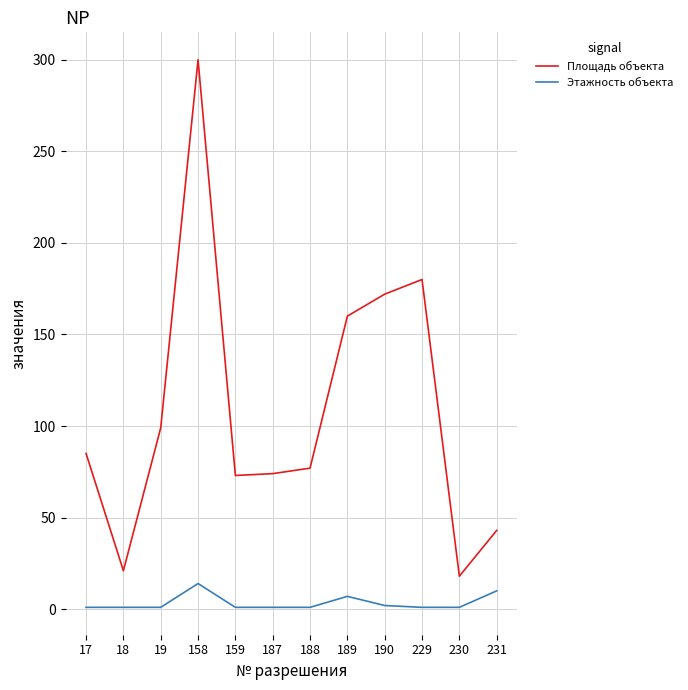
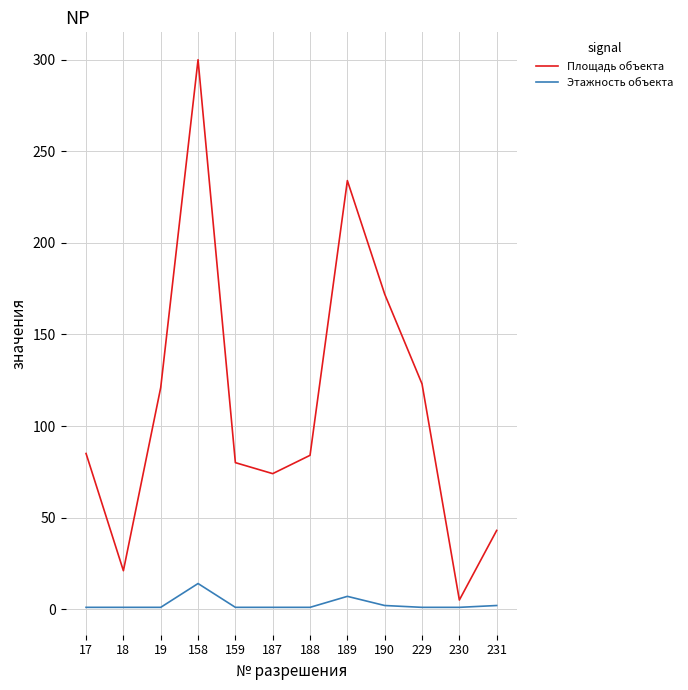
Площадь объекта, 19: 99 -> 121
Площадь объекта, 159: 73 -> 80
Площадь объекта, 188: 77 -> 84
Площадь объекта, 189: 160 -> 234
Площадь объекта, 229: 180 -> 123
Площадь объекта, 230: 18 -> 5
Этажность объекта, 231: 10 -> 2
